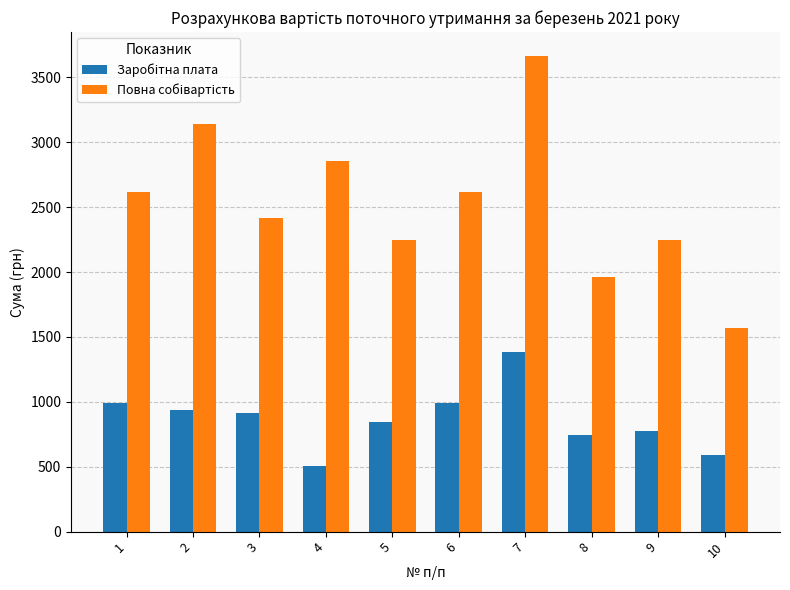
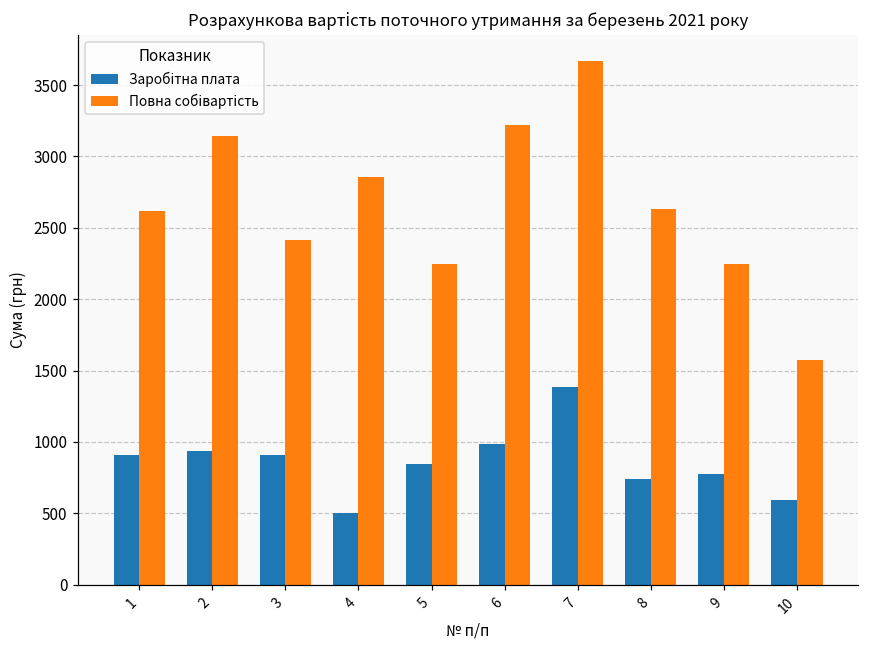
Заробітна плата, 1: 990 -> 910
Повна собівартість, 6: 2620 -> 3220
Повна собівартість, 8: 1960 -> 2630
